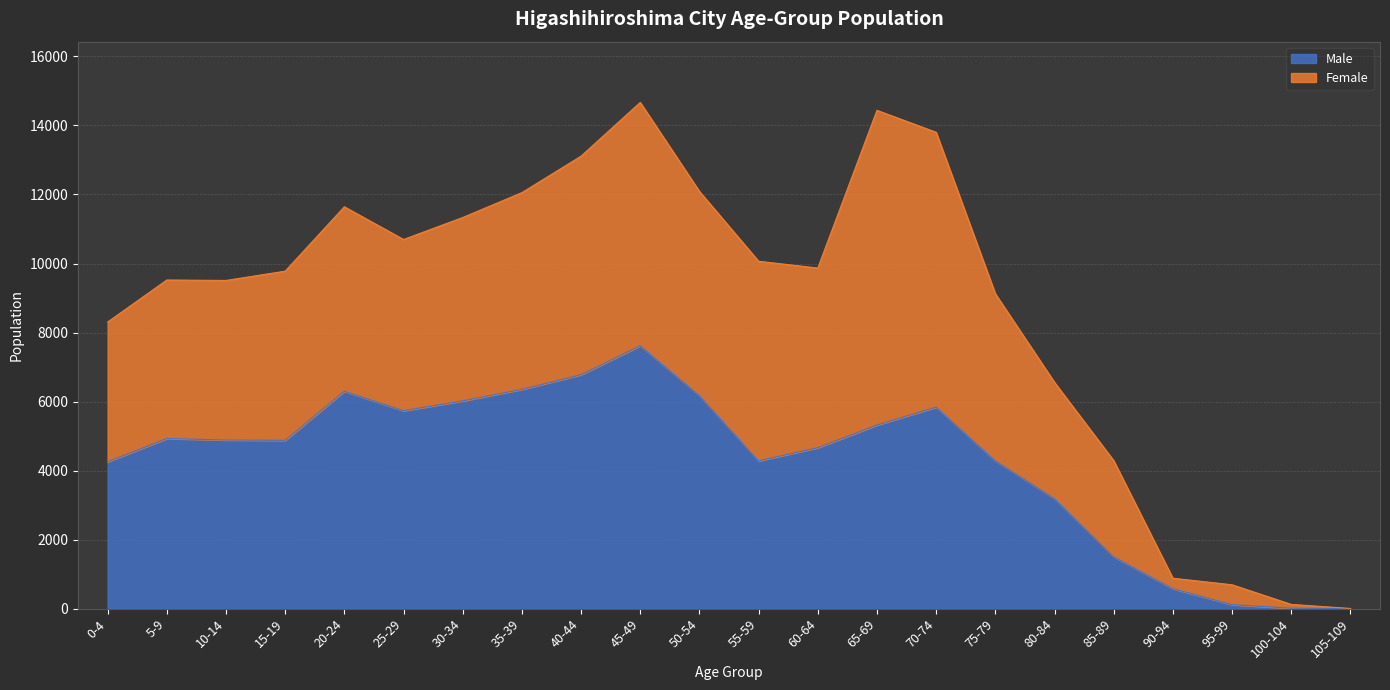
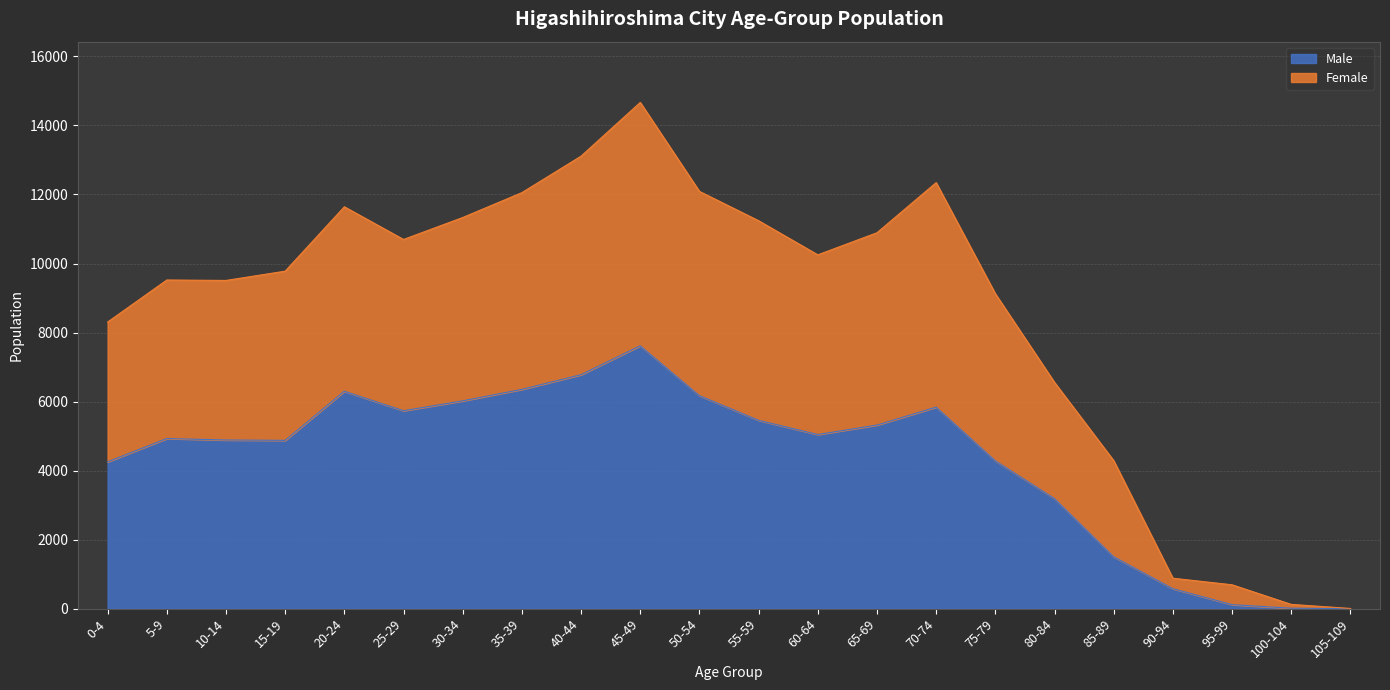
Male, 55-59: 4300 -> 5500
Male, 60-64: 4700 -> 5000
Female, 65-69: 9100 -> 5600
Female, 70-74: 8000 -> 6500
